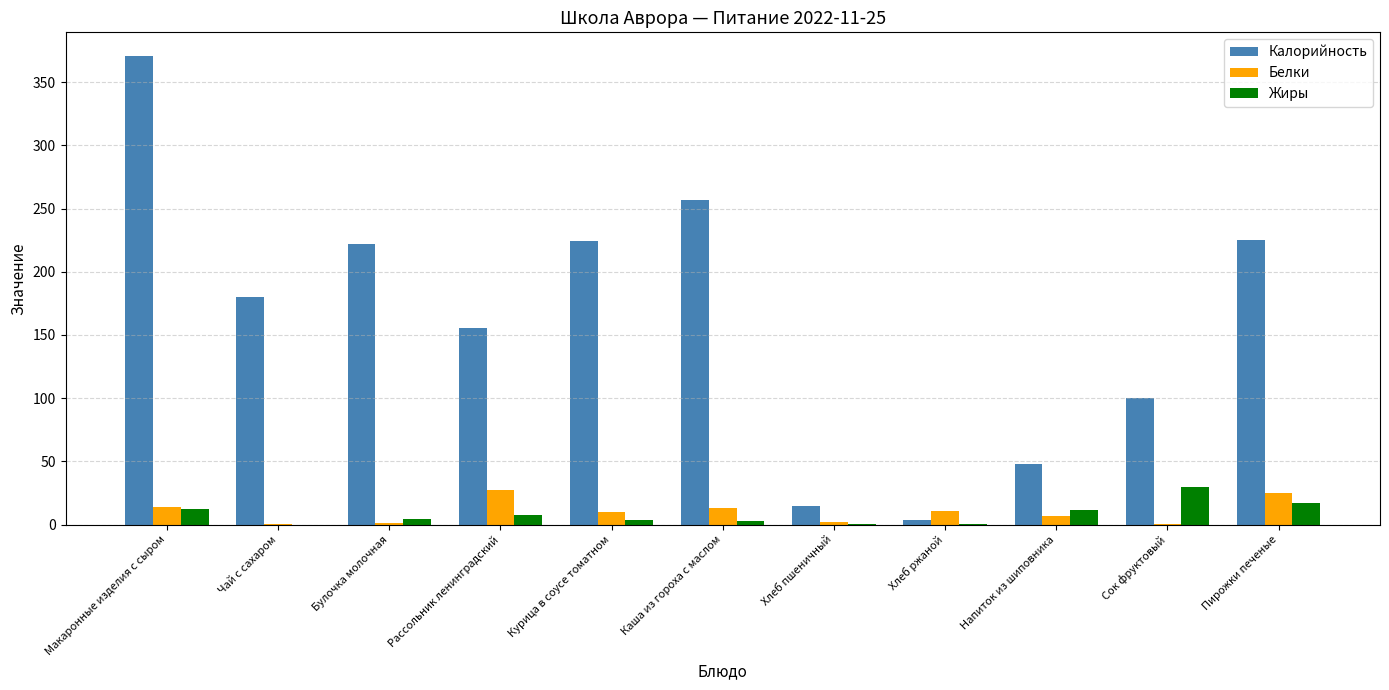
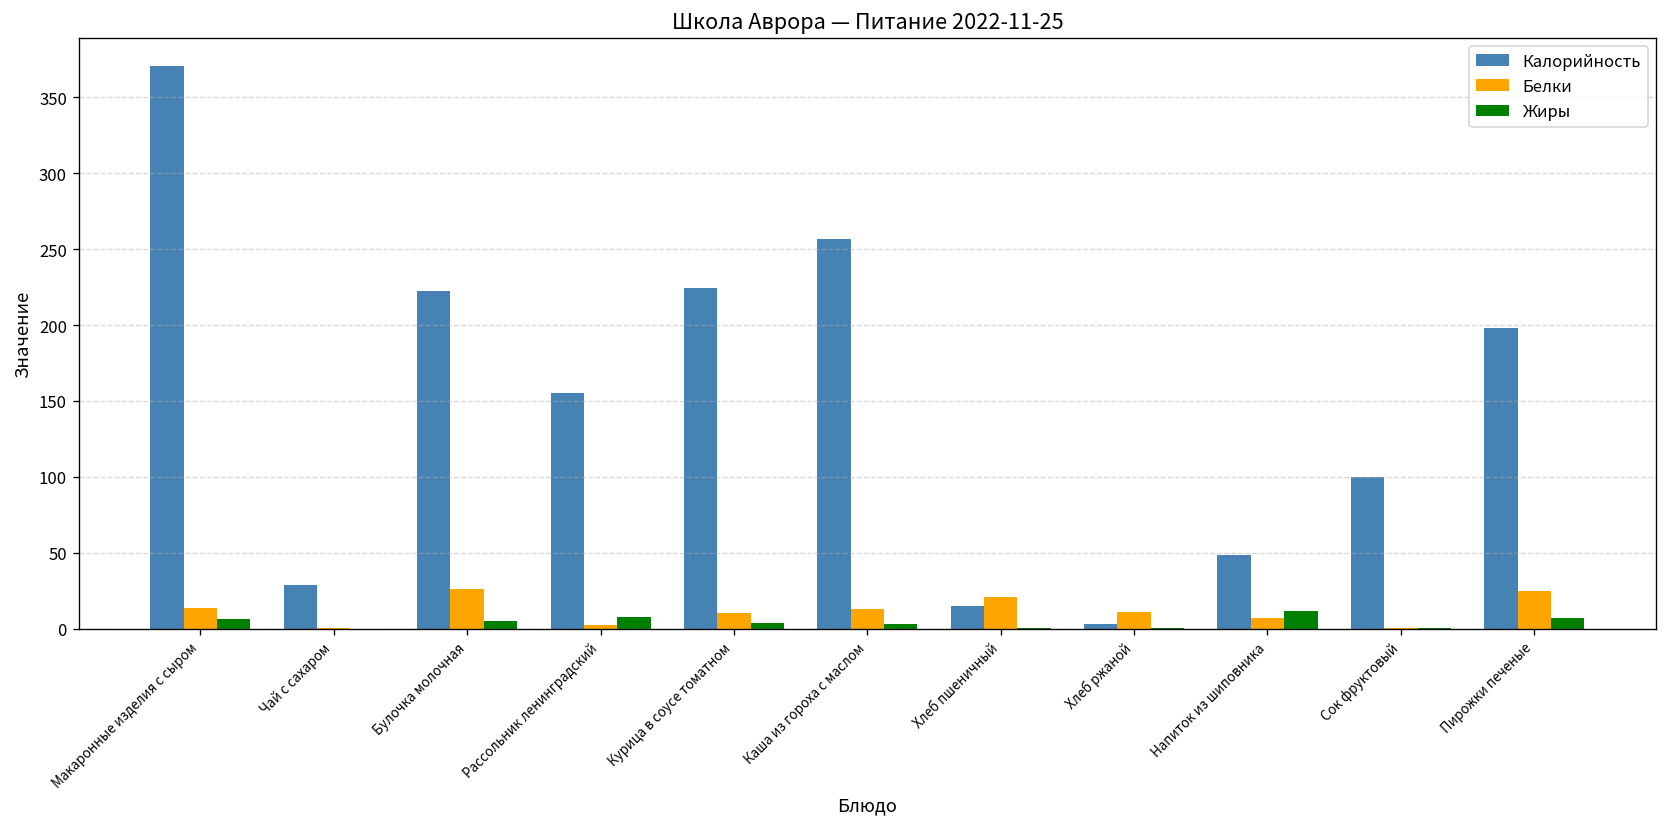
Жиры, Макаронные изделия с сыром: 13 -> 6
Калорийность, Чай с сахаром: 180 -> 28
Белки, Булочка молочная: 1 -> 26
Белки, Рассольник ленинградский: 27 -> 2
Белки, Хлеб пшеничный: 2 -> 21
Жиры, Сок фруктовый: 30 -> 0
Калорийность, Пирожки печеные: 225 -> 198
Жиры, Пирожки печеные: 17 -> 7
